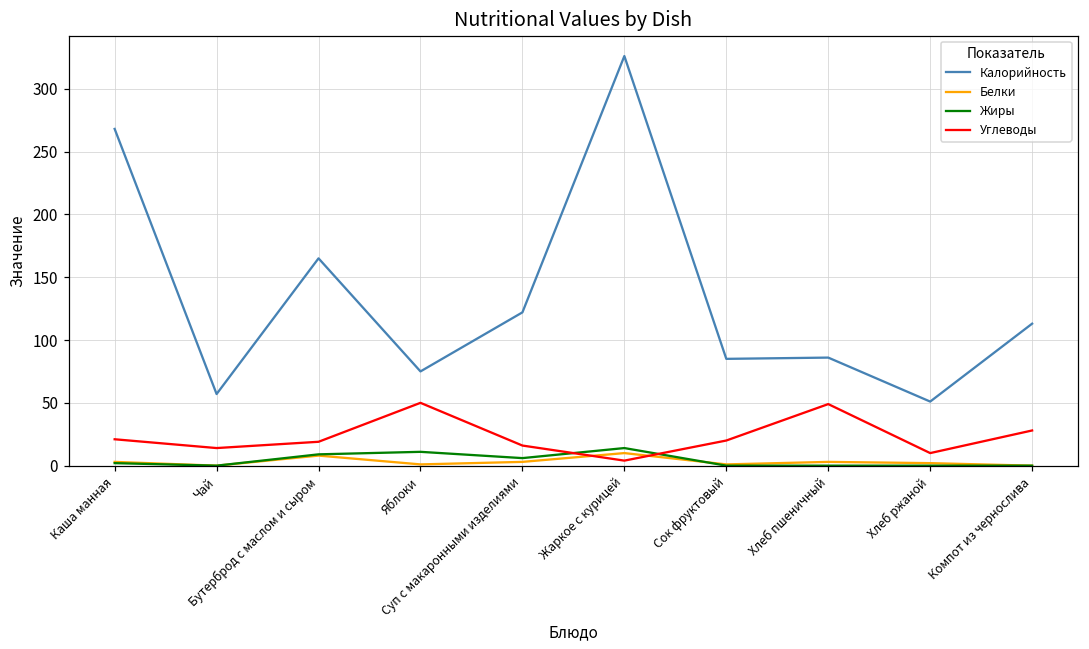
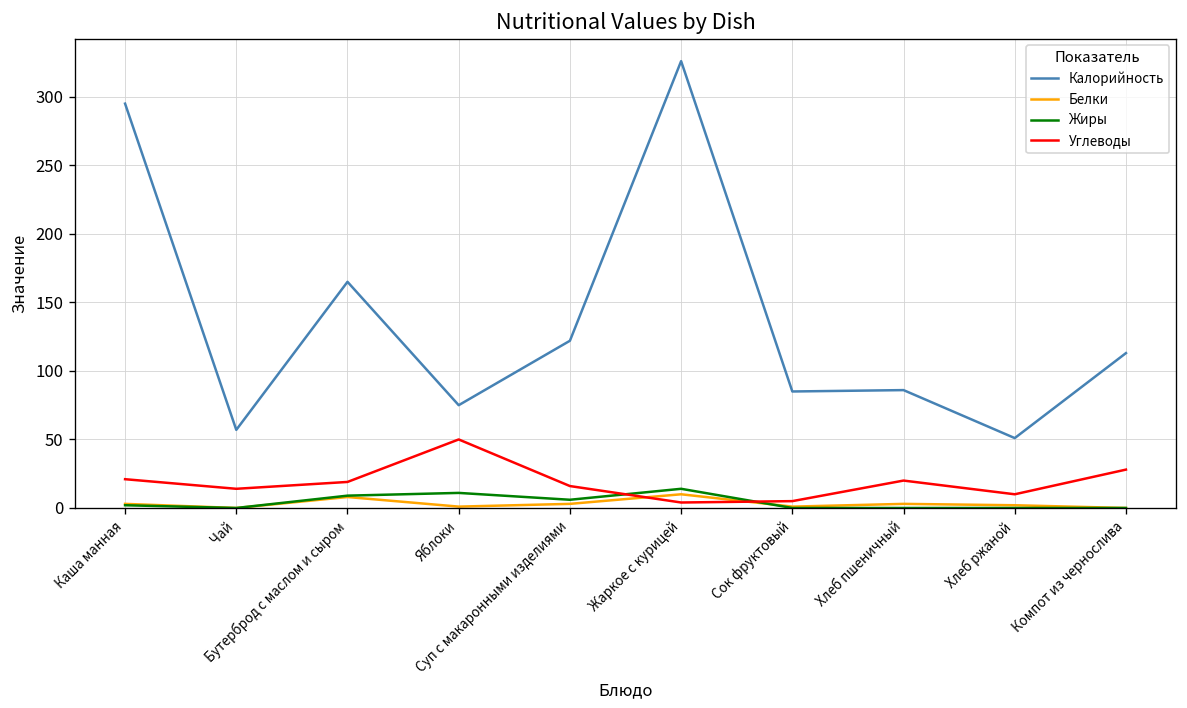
Калорийность, Каша манная: 268 -> 295
Углеводы, Сок фруктовый: 20 -> 5
Углеводы, Хлеб пшеничный: 49 -> 20
